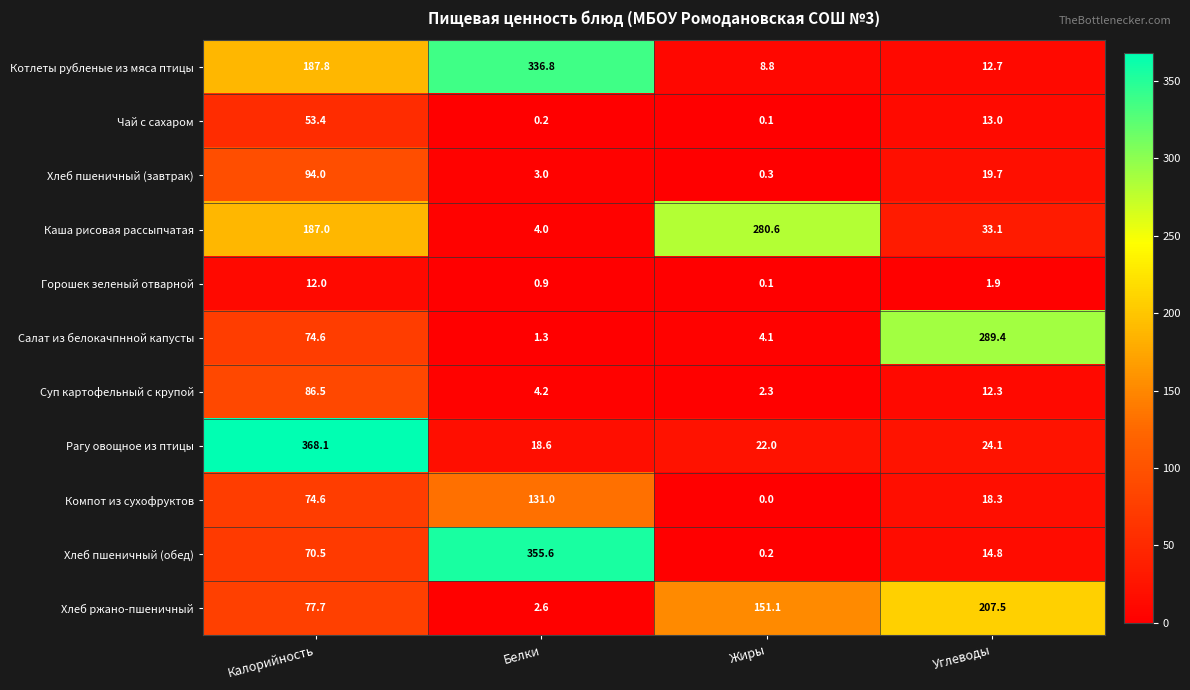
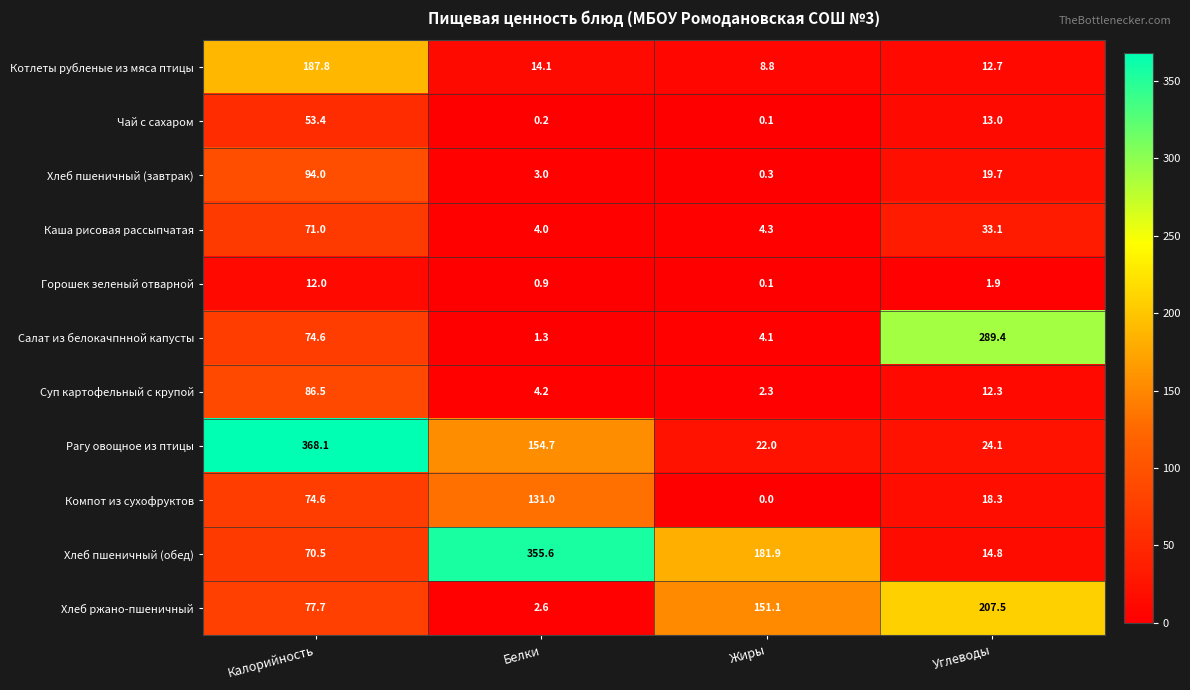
Котлеты рубленые из мяса птицы, Белки: 336.8 -> 14.1
Каша рисовая рассыпчатая, Калорийность: 187.0 -> 71.0
Каша рисовая рассыпчатая, Жиры: 280.6 -> 4.3
Рагу овощное из птицы, Белки: 18.6 -> 154.7
Хлеб пшеничный (обед), Жиры: 0.2 -> 181.9
